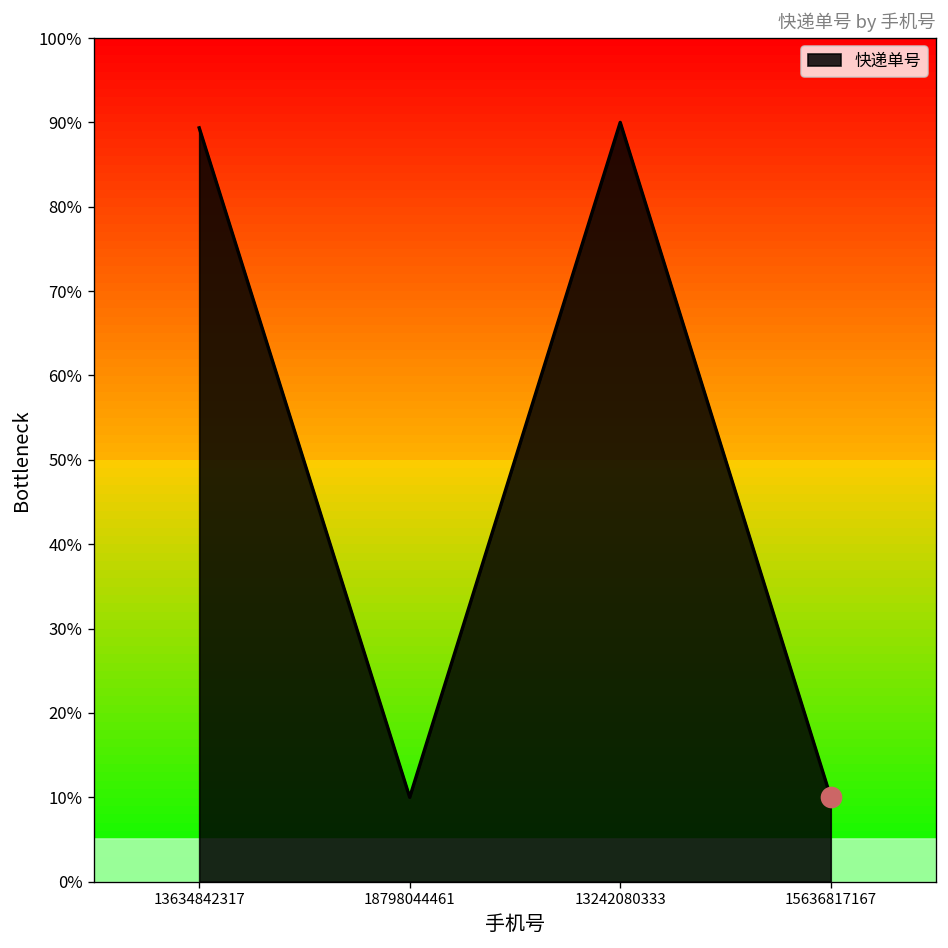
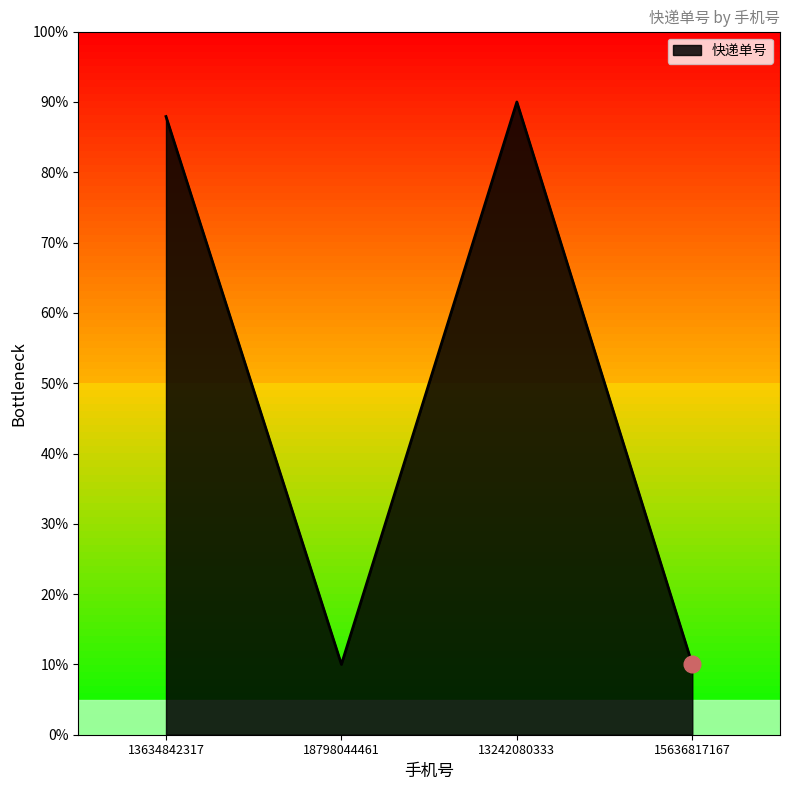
快递单号, 13634842317: 89% -> 88%
